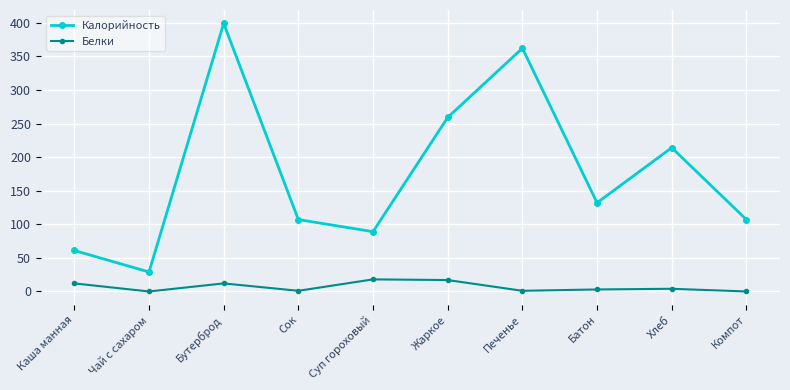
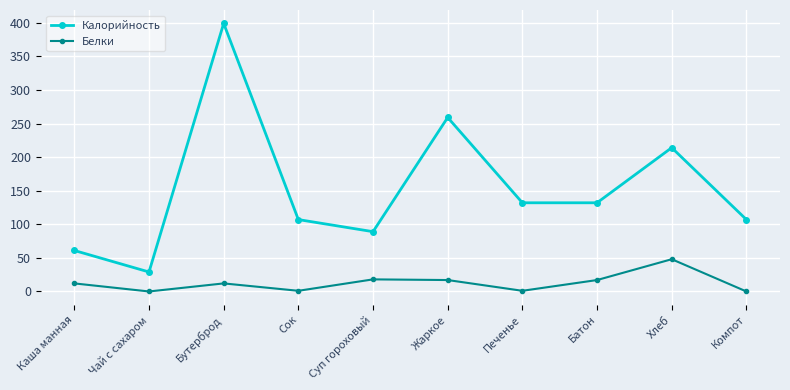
Калорийность, Печенье: 360 -> 130
Белки, Батон: 0 -> 20
Белки, Хлеб: 0 -> 50
